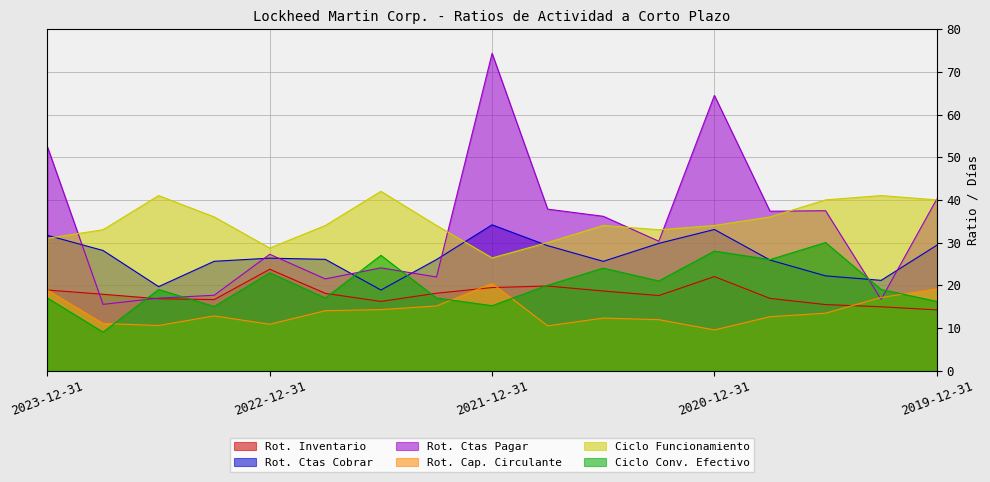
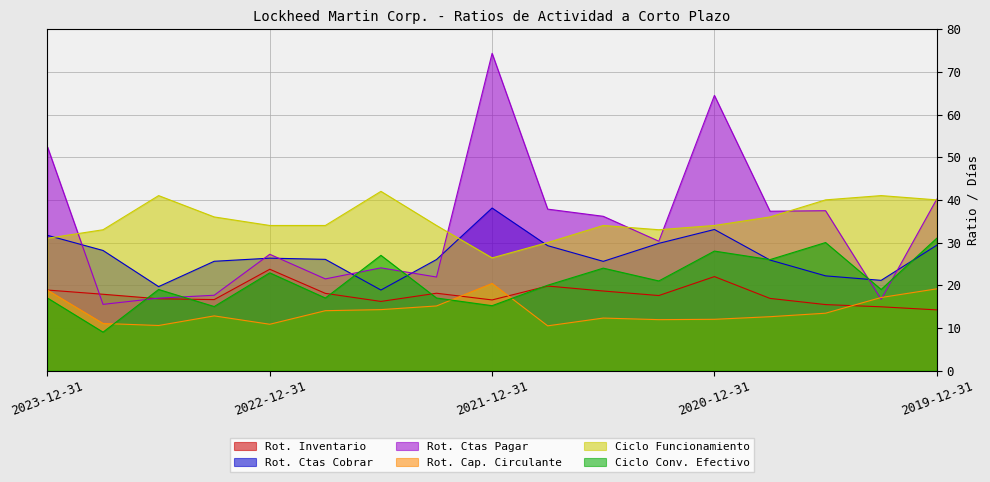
Ciclo Funcionamiento, 2022-12-31: 29 -> 34
Rot. Inventario, 2021-12-31: 19 -> 17
Rot. Ctas Cobrar, 2021-12-31: 34 -> 38
Rot. Cap. Circulante, 2020-12-31: 10 -> 12
Ciclo Conv. Efectivo, 2019-12-31: 16 -> 31
